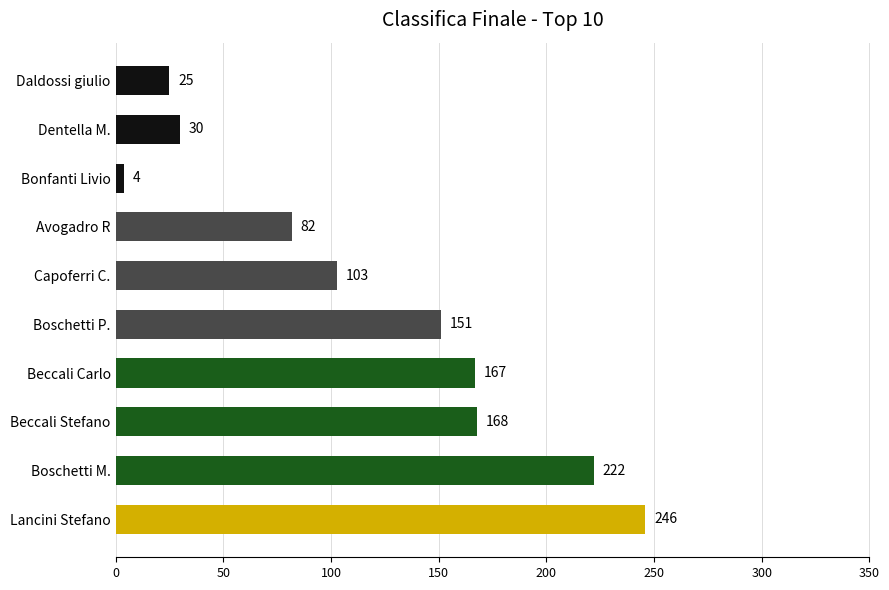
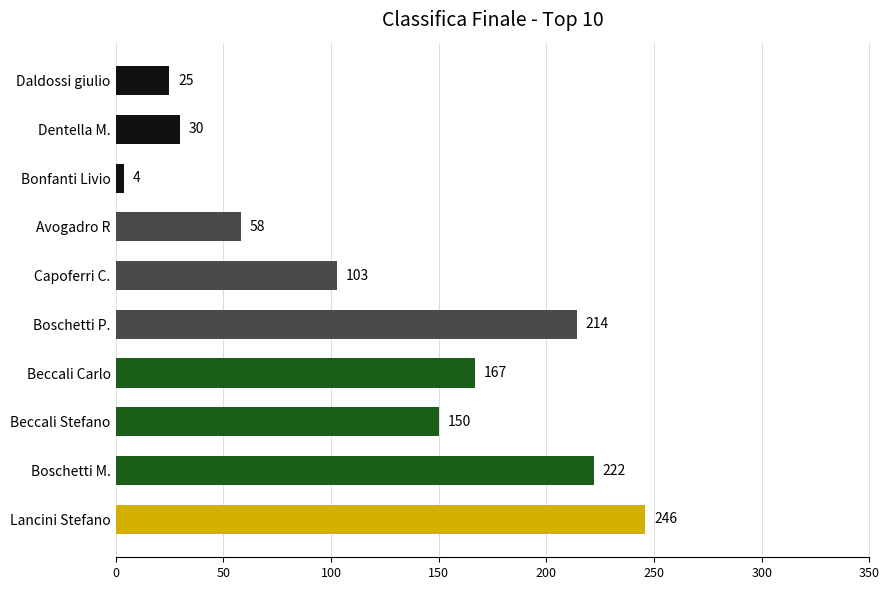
Avogadro R: 82 -> 58
Boschetti P.: 151 -> 214
Beccali Stefano: 168 -> 150
